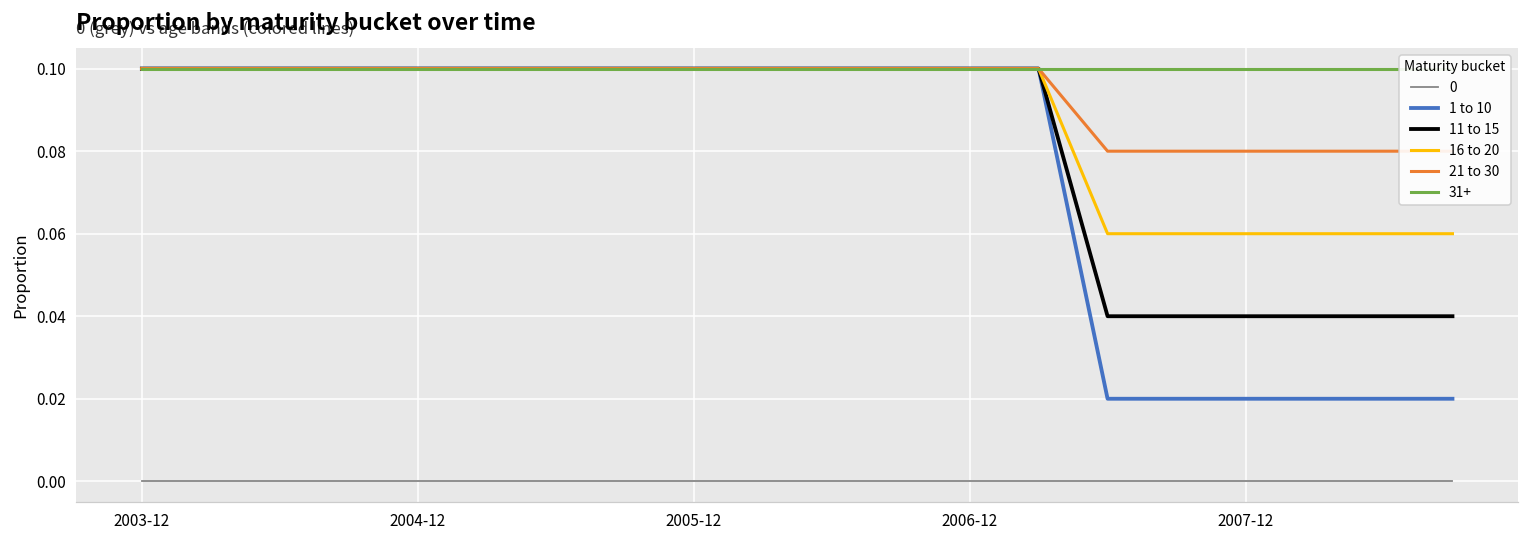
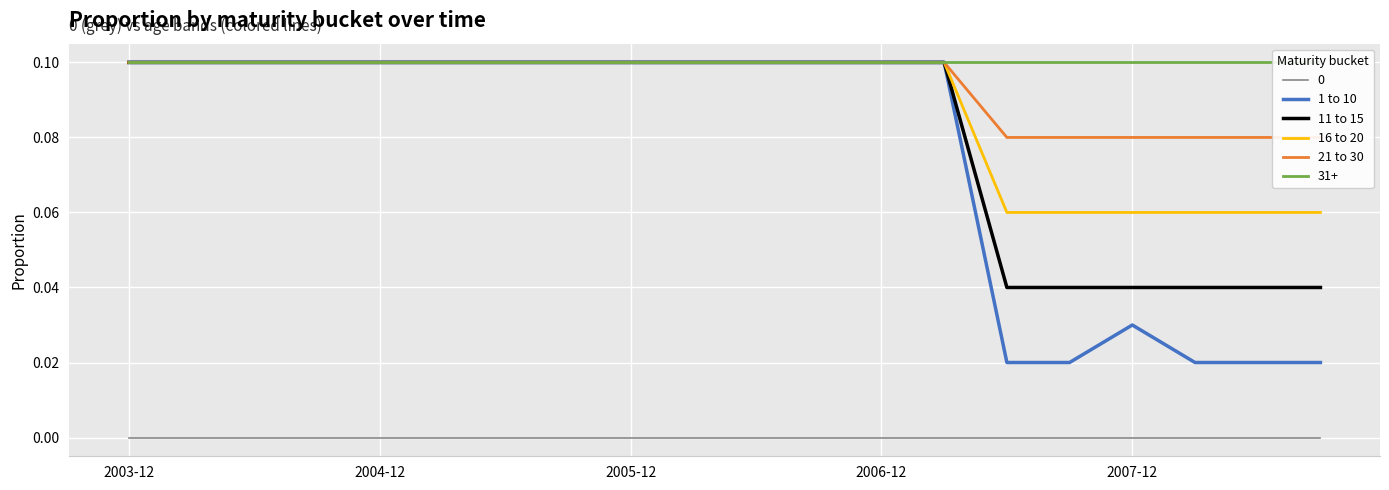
1 to 10, 2007-12: 0.02 -> 0.03
